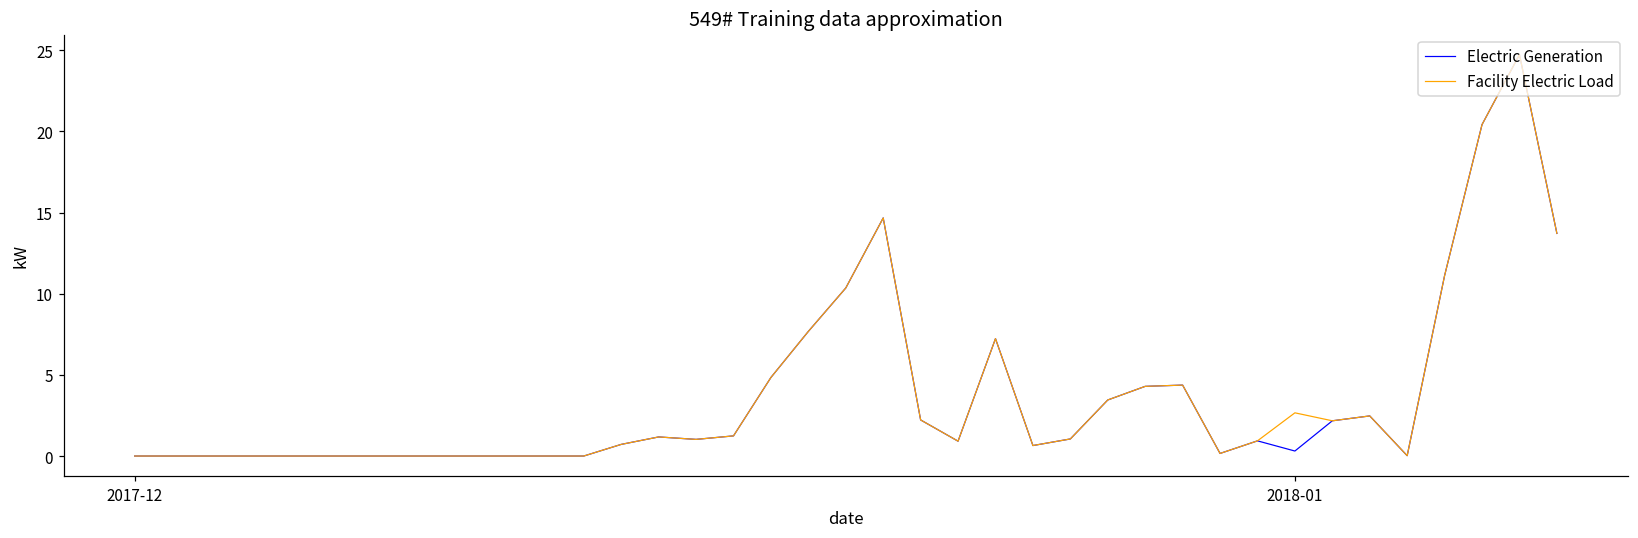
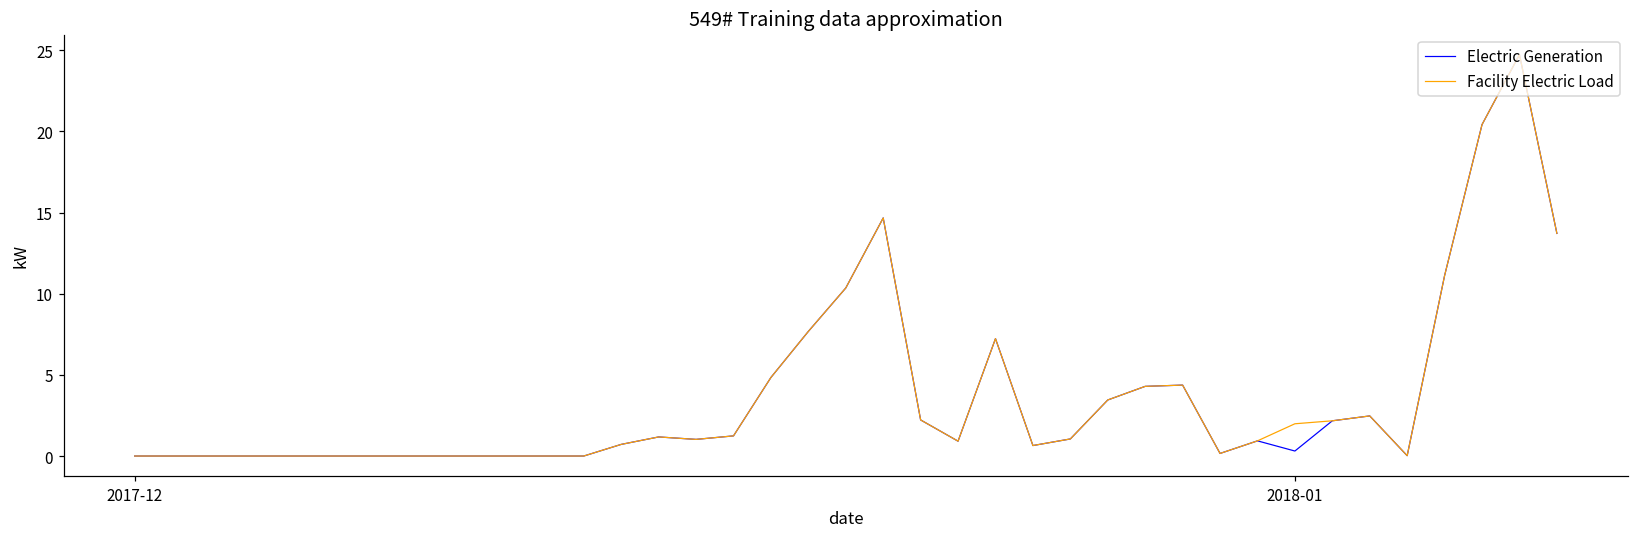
Facility Electric Load, 2018-01: 2.7 -> 2.0
